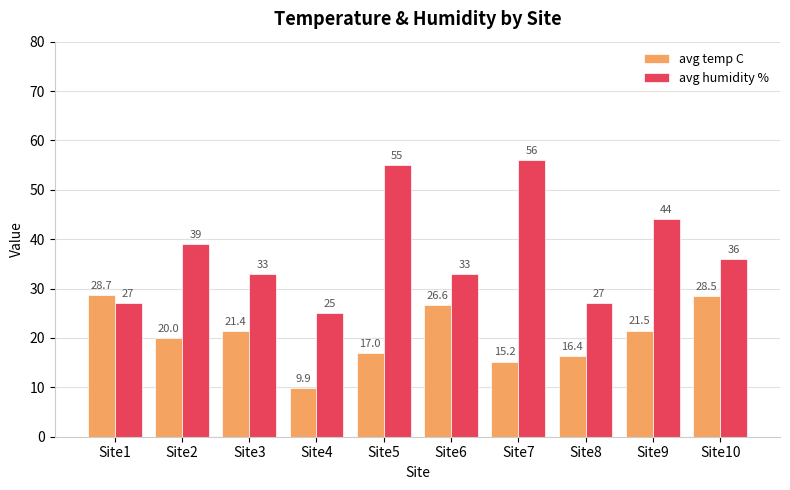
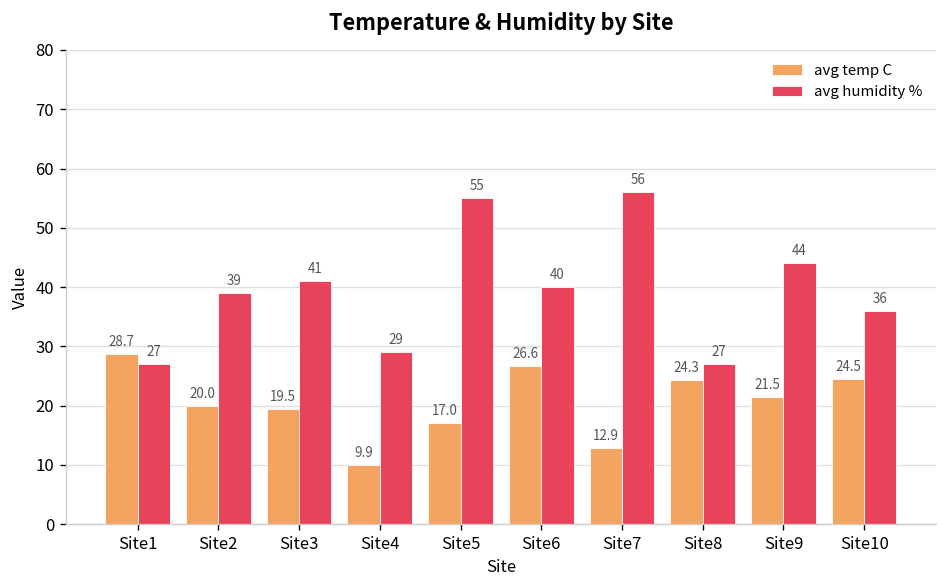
avg temp C, Site3: 21.4 -> 19.5
avg humidity %, Site3: 33 -> 41
avg humidity %, Site4: 25 -> 29
avg humidity %, Site6: 33 -> 40
avg temp C, Site7: 15.2 -> 12.9
avg temp C, Site8: 16.4 -> 24.3
avg temp C, Site10: 28.5 -> 24.5
